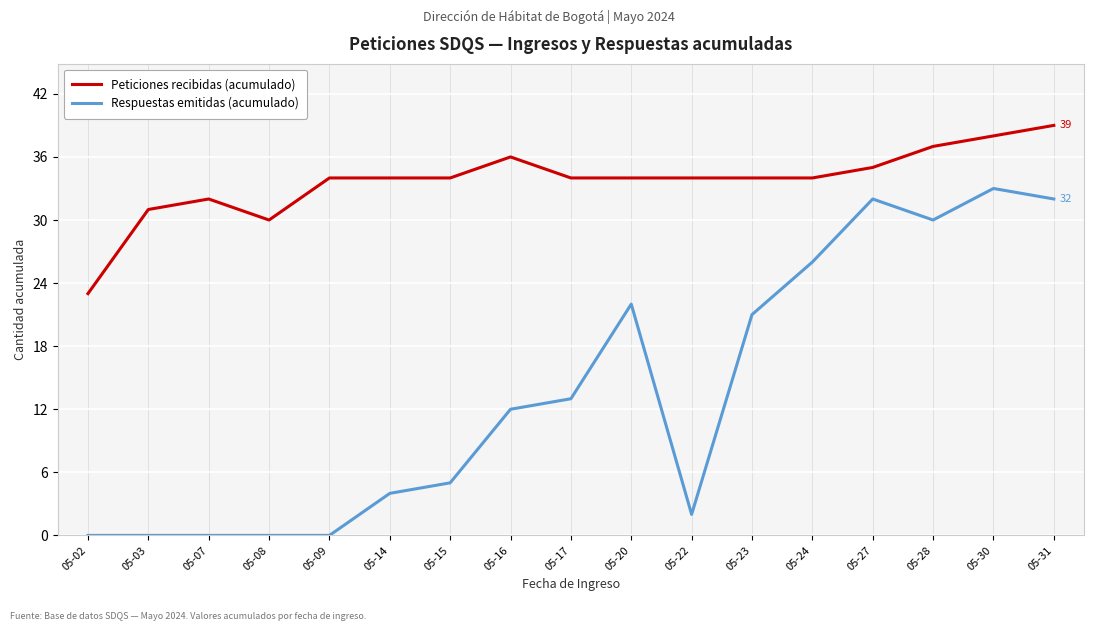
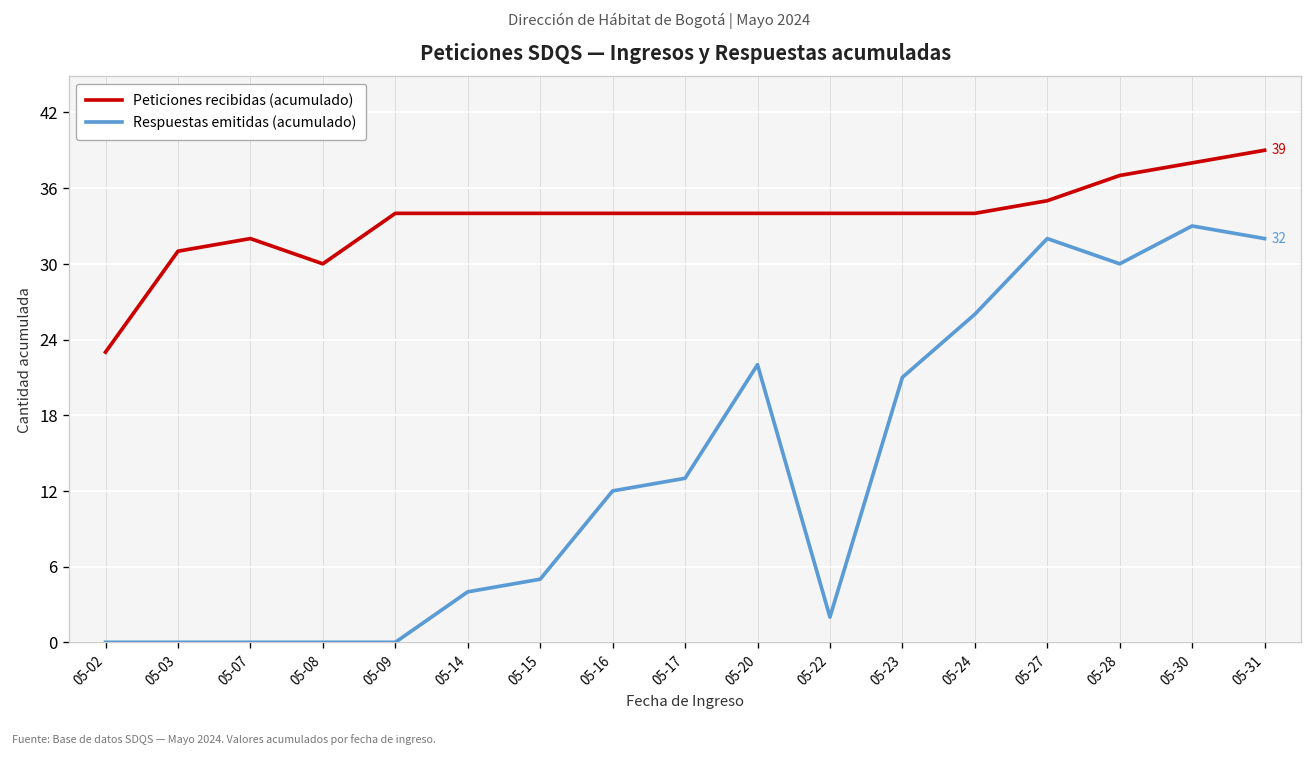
Peticiones recibidas (acumulado), 05-16: 36 -> 34
